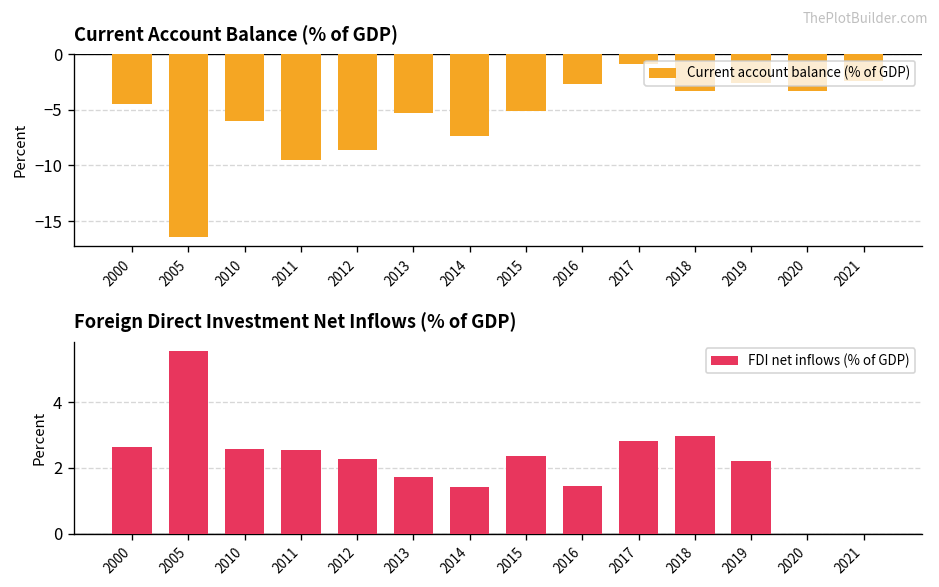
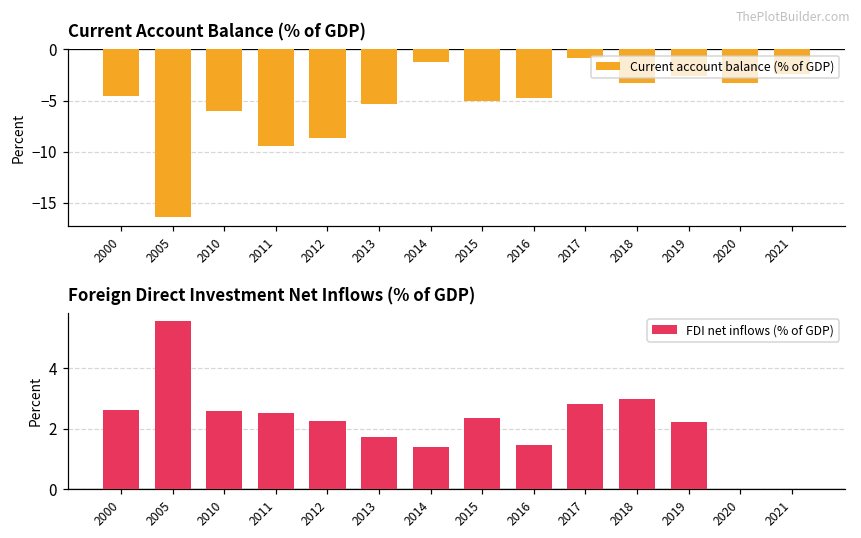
Current Account Balance (% of GDP), 2014: -7 -> -1
Current Account Balance (% of GDP), 2016: -3 -> -5
